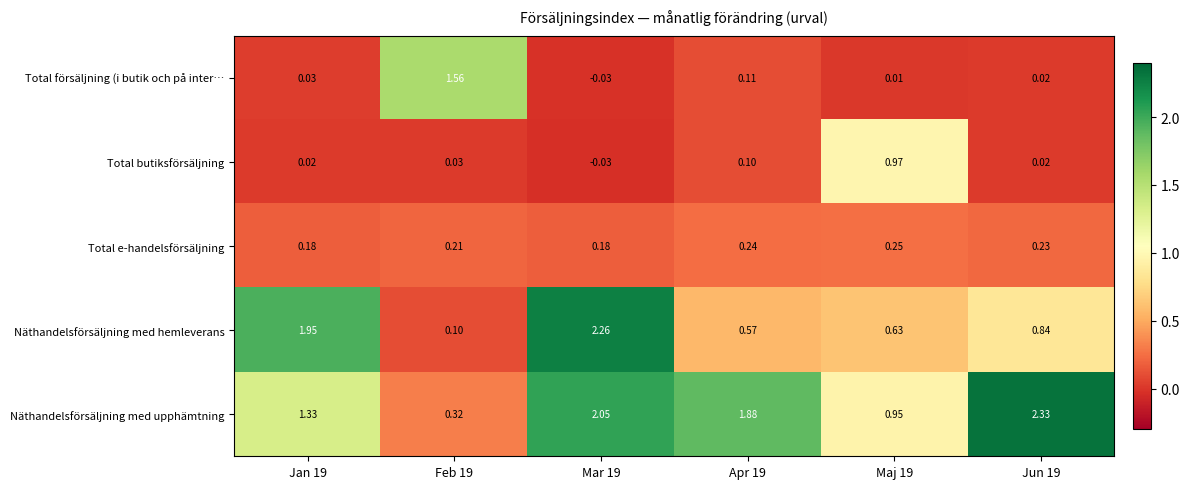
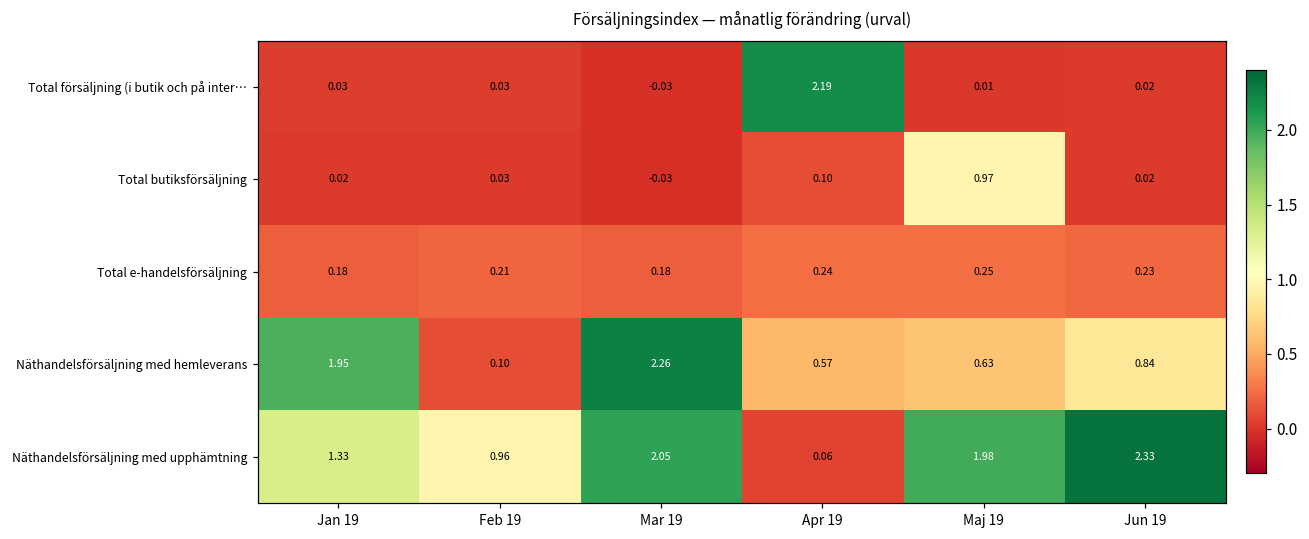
Total försäljning (i butik och på inter…, Feb 19: 1.56 -> 0.03
Total försäljning (i butik och på inter…, Apr 19: 0.11 -> 2.19
Näthandelsförsäljning med upphämtning, Feb 19: 0.32 -> 0.96
Näthandelsförsäljning med upphämtning, Apr 19: 1.88 -> 0.06
Näthandelsförsäljning med upphämtning, Maj 19: 0.95 -> 1.98
